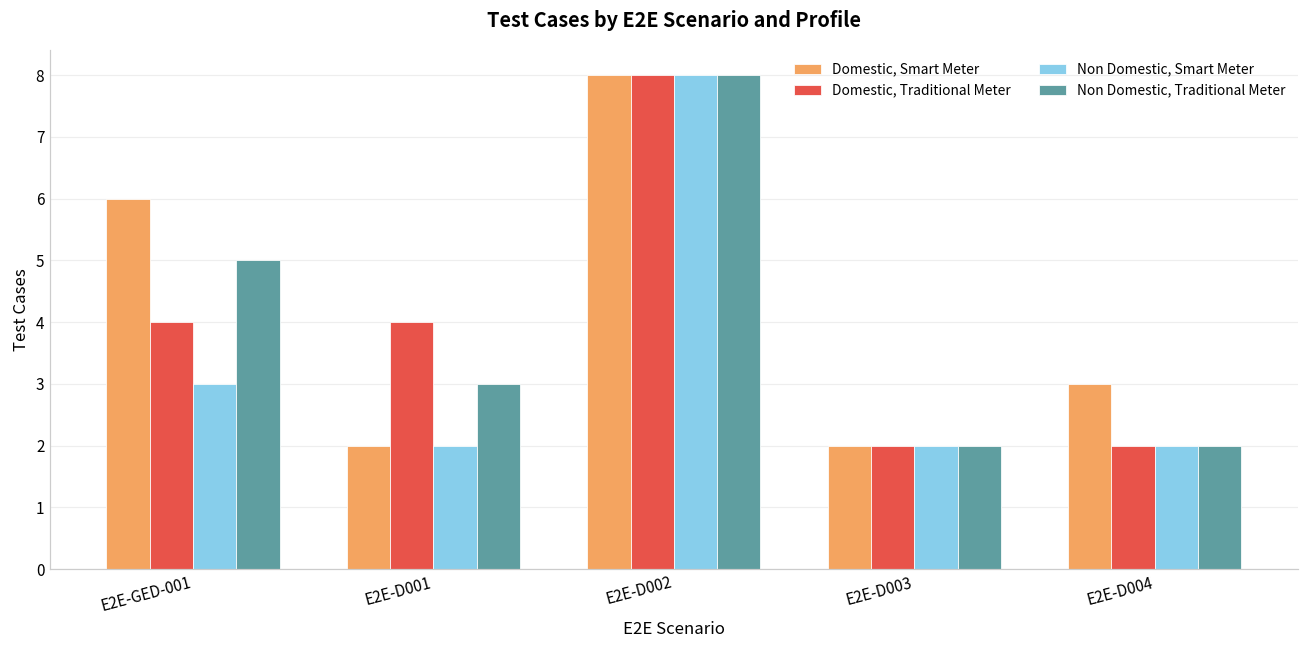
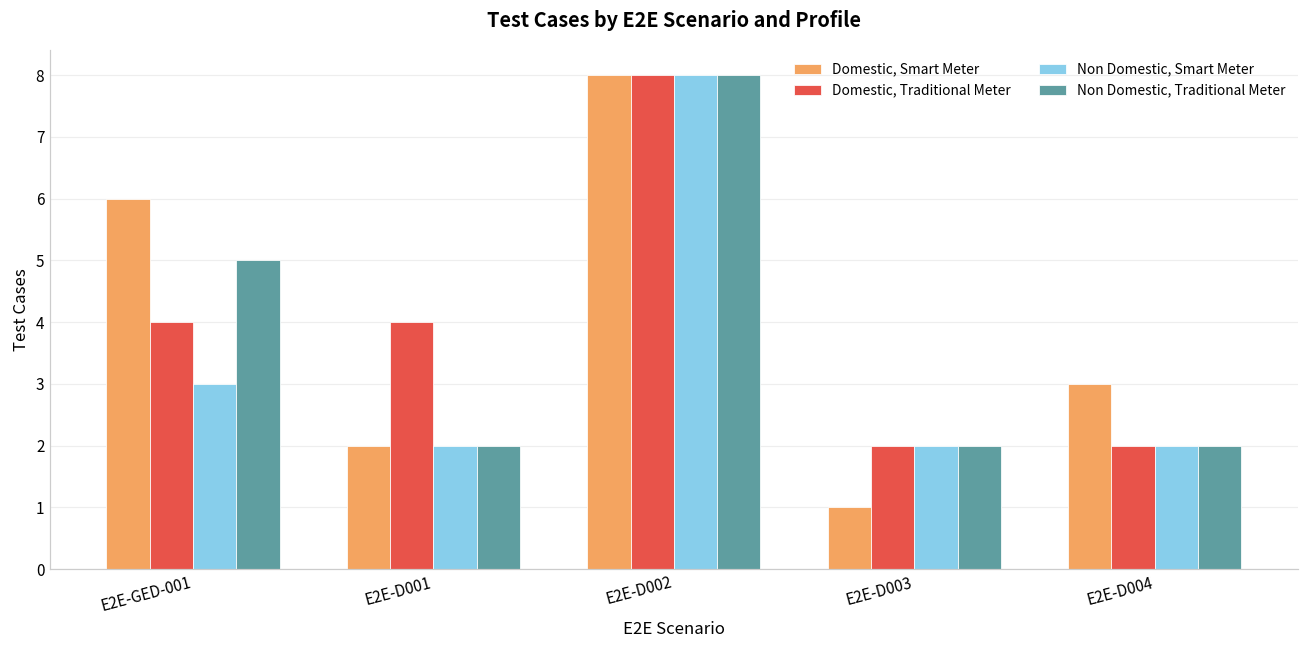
Non Domestic, Traditional Meter, E2E-D001: 3 -> 2
Domestic, Smart Meter, E2E-D003: 2 -> 1
